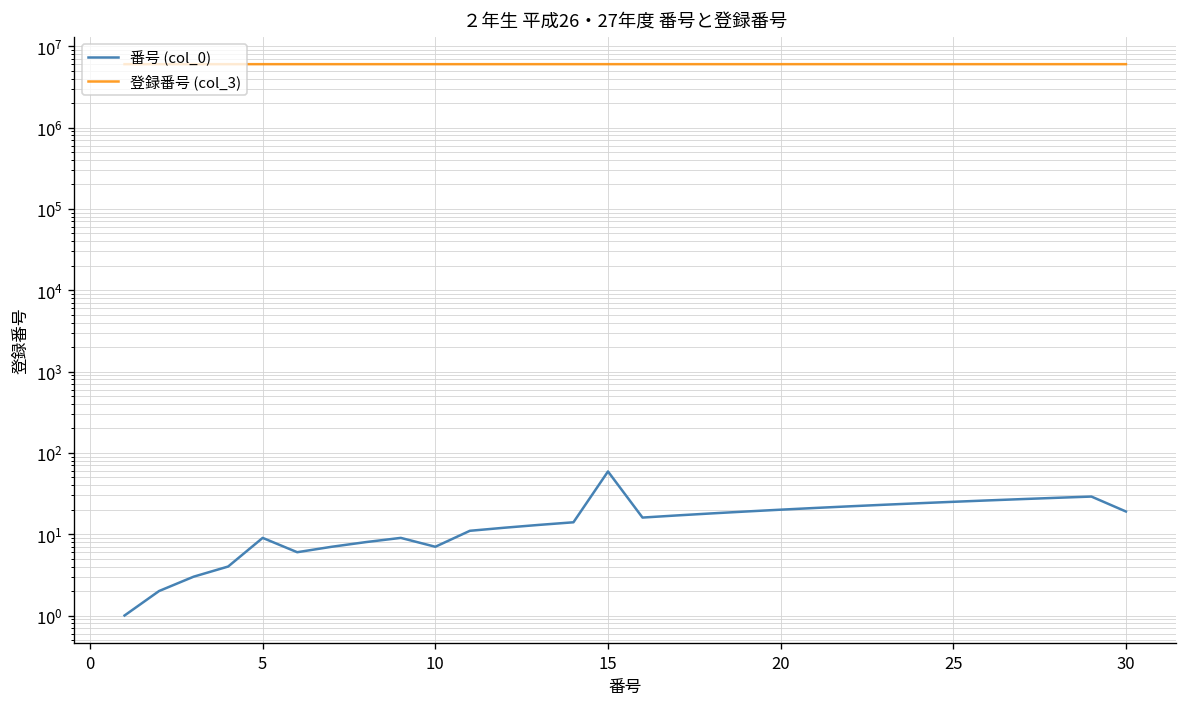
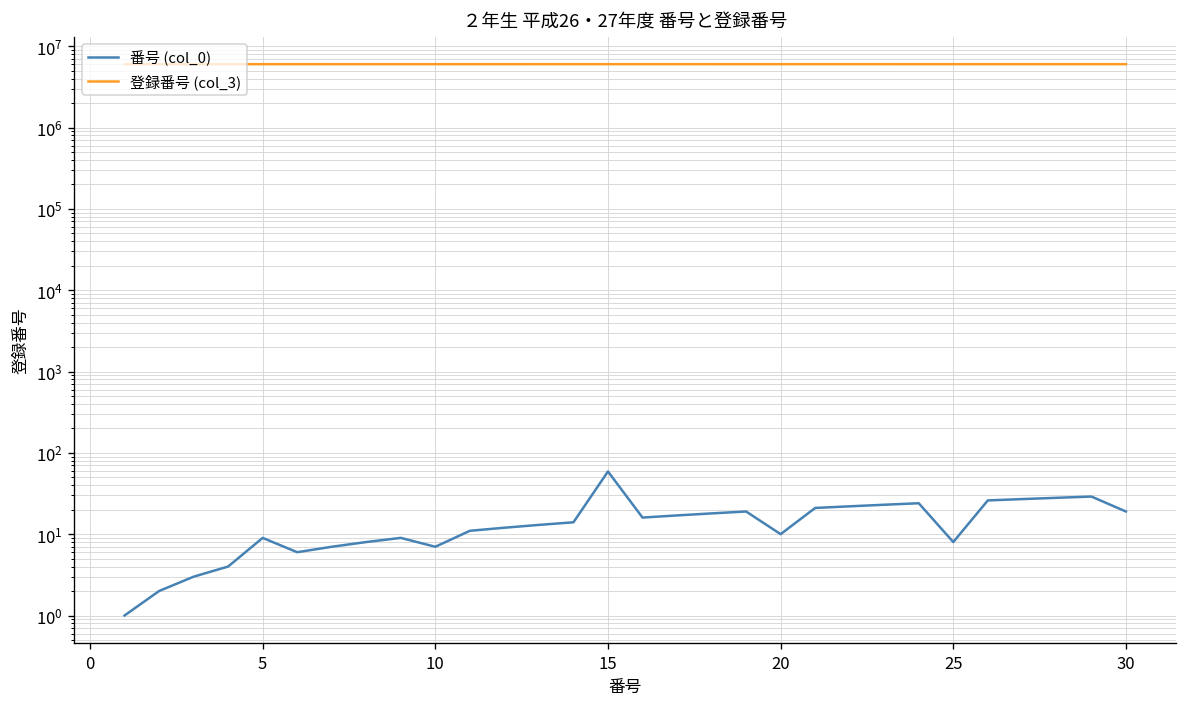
番号 (col_0), 20: 20 -> 10
番号 (col_0), 25: 25 -> 8
